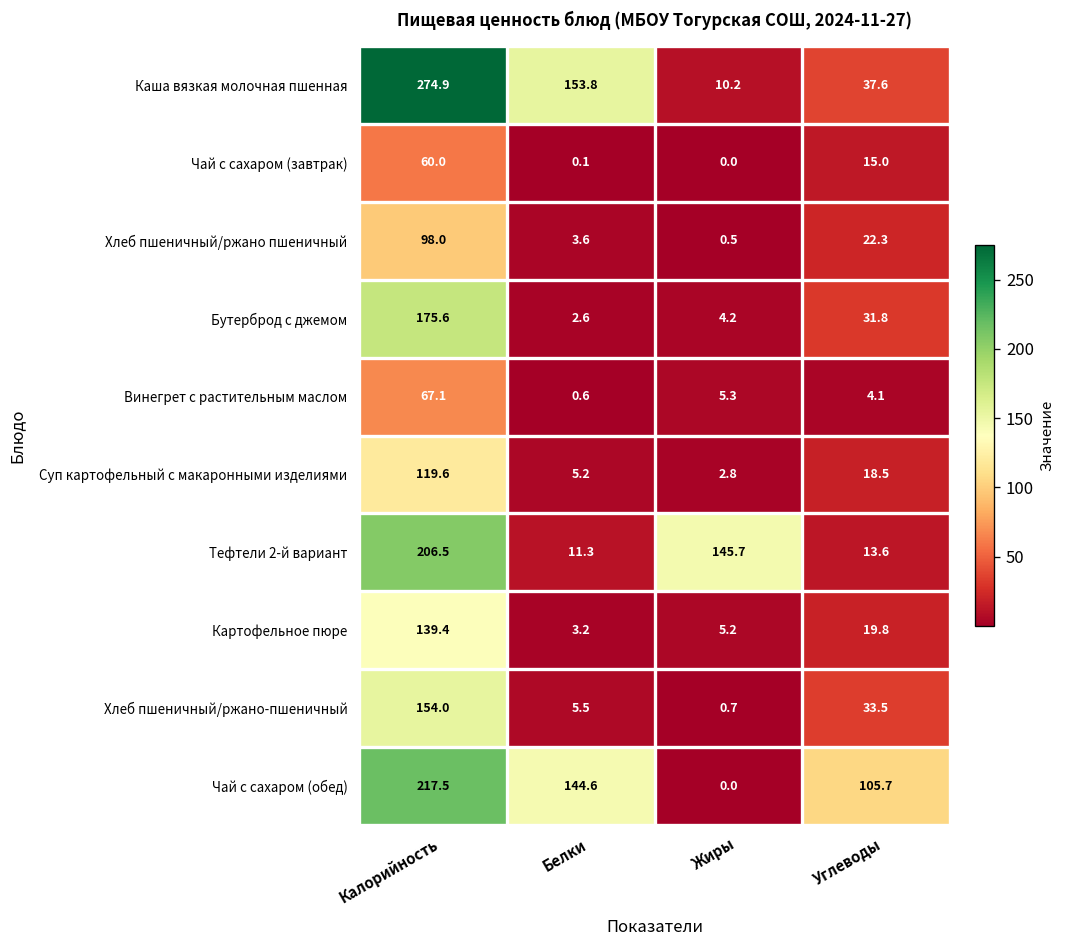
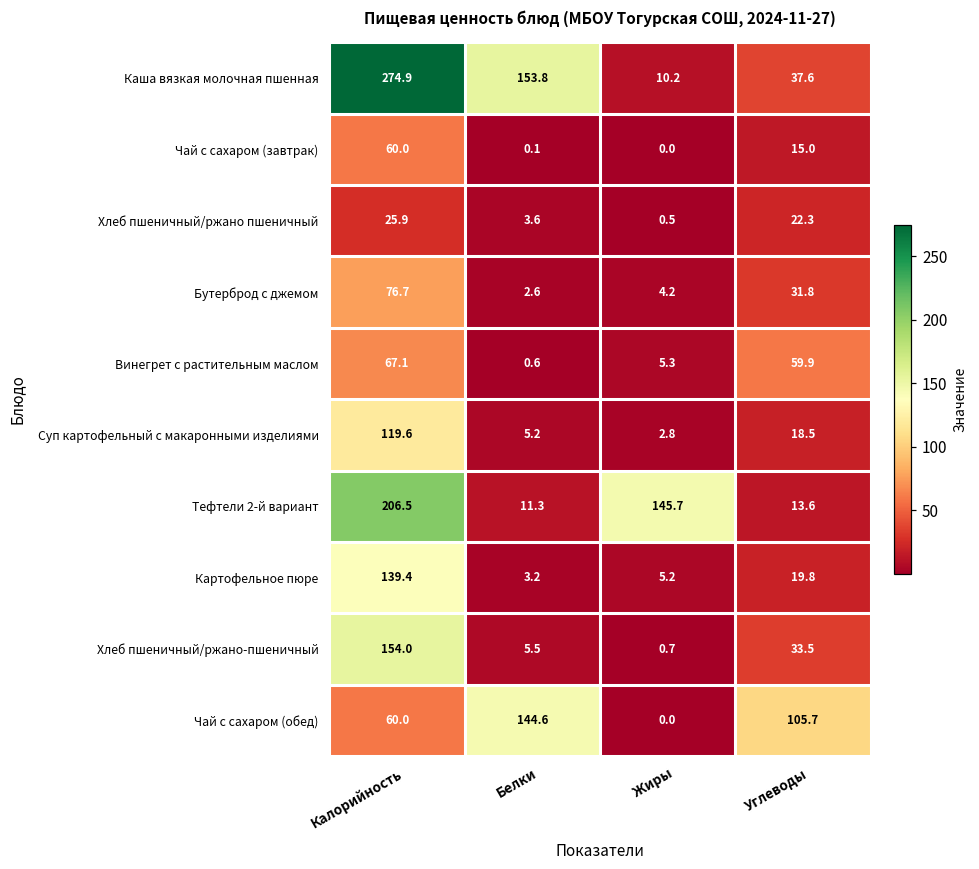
Хлеб пшеничный/ржано пшеничный, Калорийность: 98.0 -> 25.9
Бутерброд с джемом, Калорийность: 175.6 -> 76.7
Винегрет с растительным маслом, Углеводы: 4.1 -> 59.9
Чай с сахаром (обед), Калорийность: 217.5 -> 60.0
